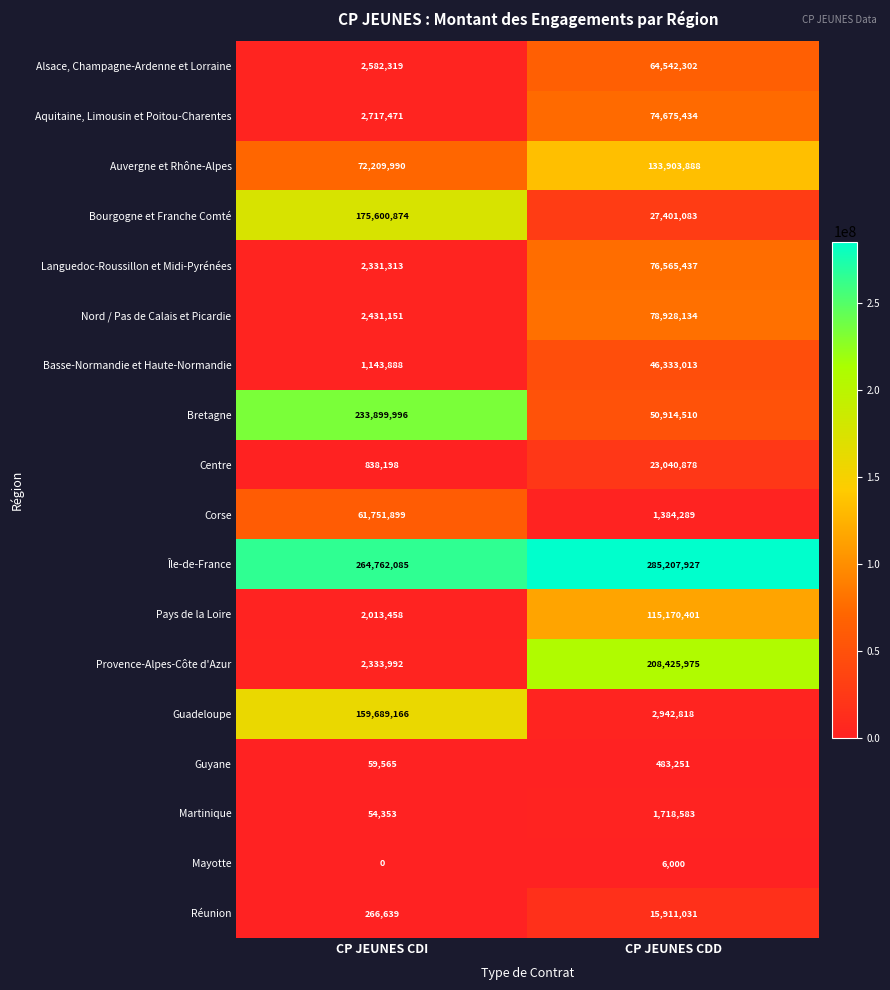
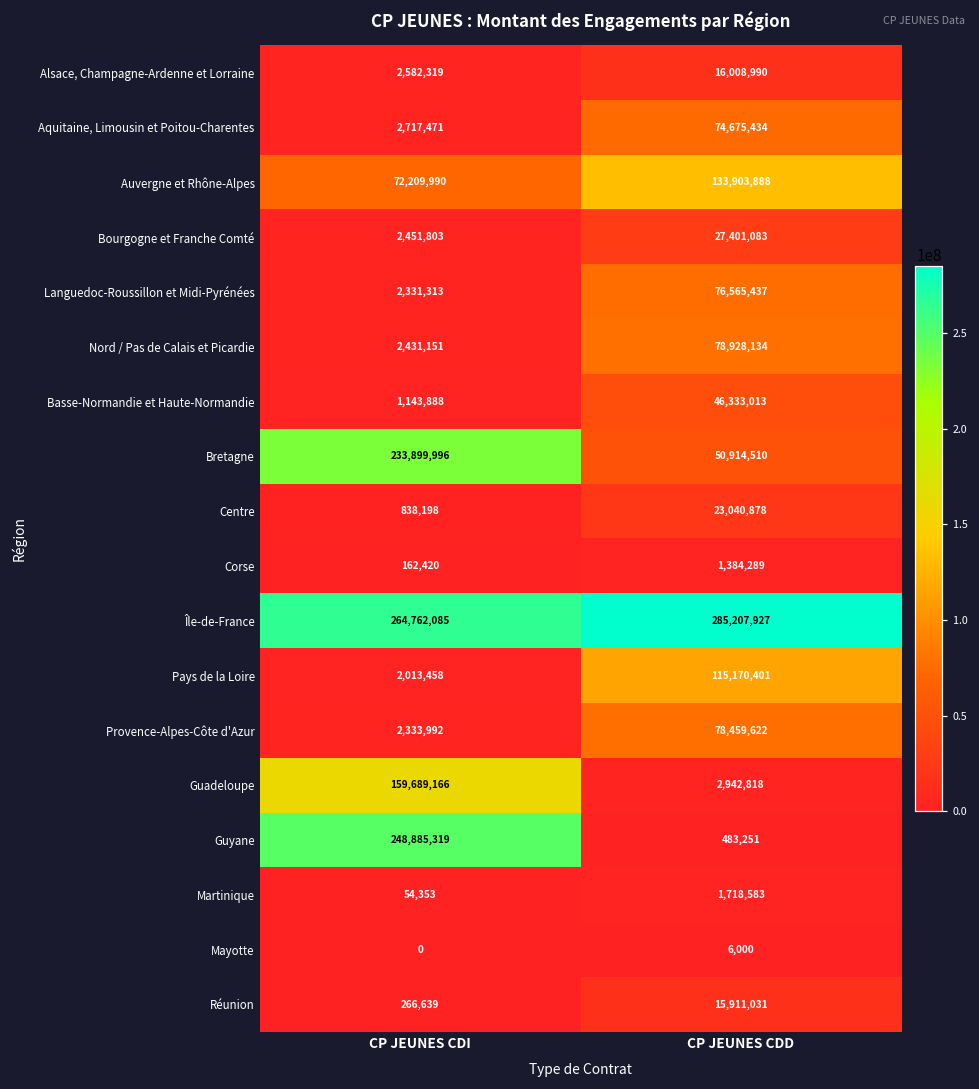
Alsace, Champagne-Ardenne et Lorraine, CP JEUNES CDD: 64,542,302 -> 16,008,990
Bourgogne et Franche Comté, CP JEUNES CDI: 175,600,874 -> 2,451,803
Corse, CP JEUNES CDI: 61,751,899 -> 162,420
Provence-Alpes-Côte d'Azur, CP JEUNES CDD: 208,425,975 -> 78,459,622
Guyane, CP JEUNES CDI: 59,565 -> 248,885,319
